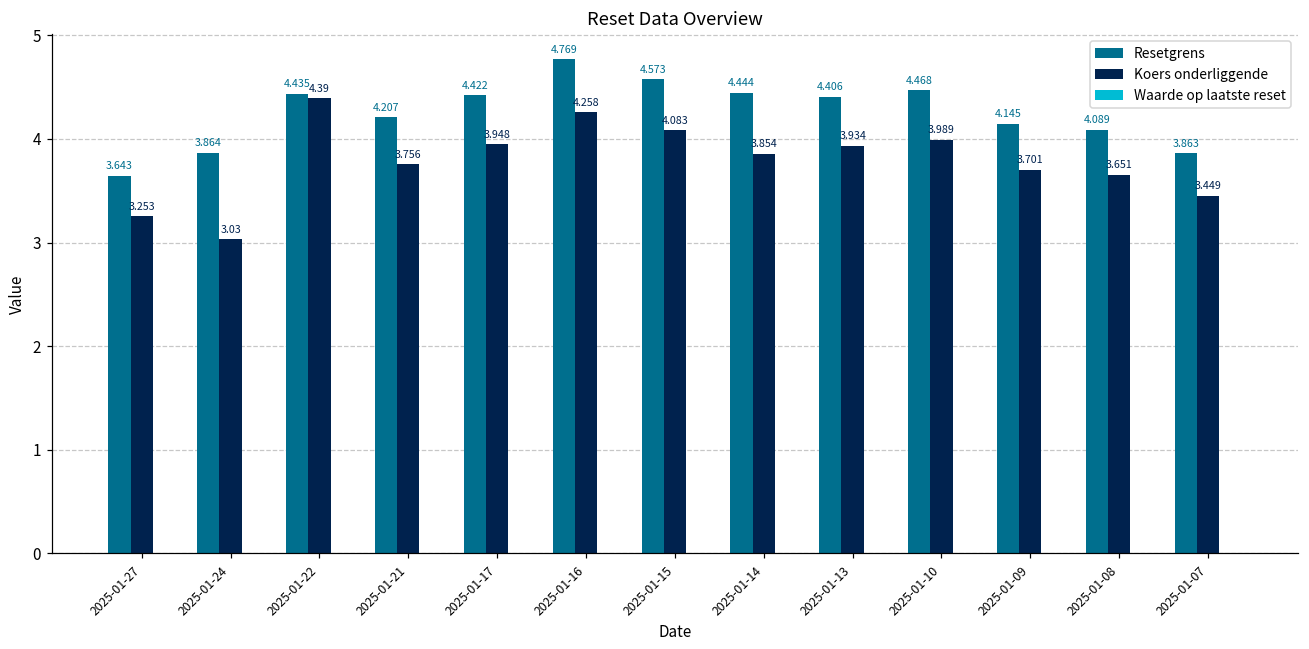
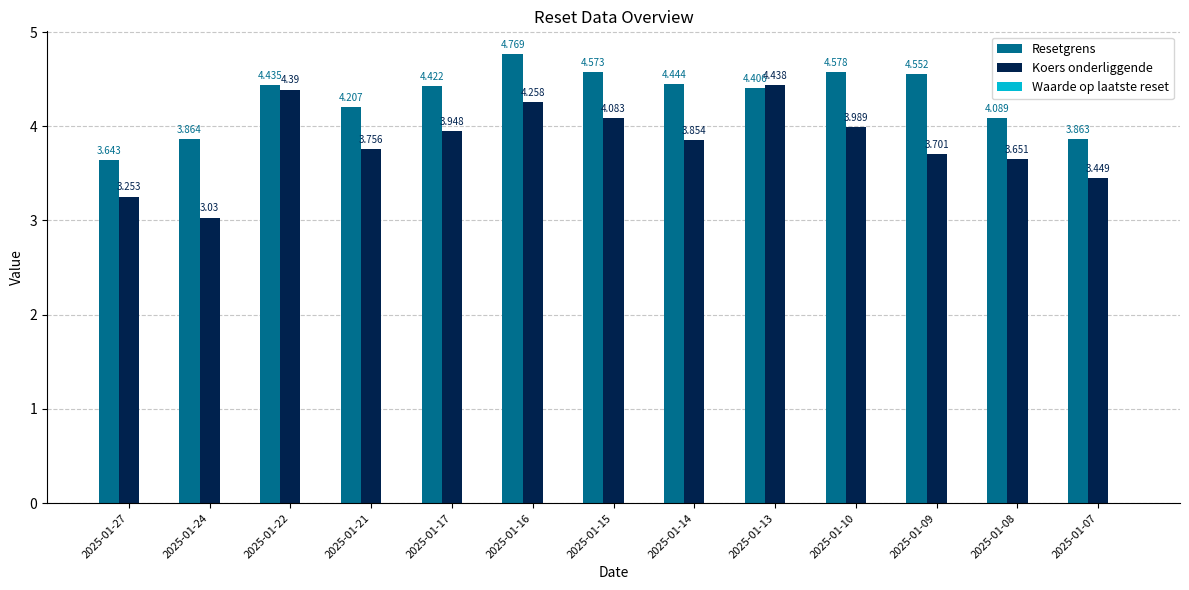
Koers onderliggende, 2025-01-13: 3.934 -> 4.438
Resetgrens, 2025-01-10: 4.468 -> 4.578
Resetgrens, 2025-01-09: 4.145 -> 4.552
